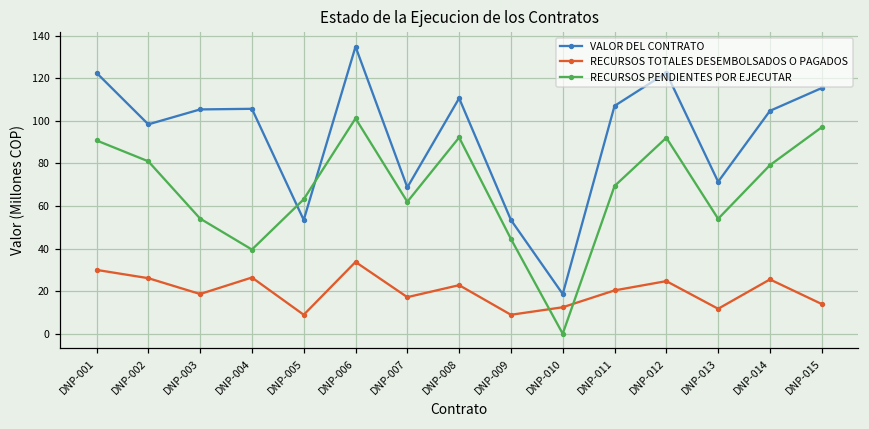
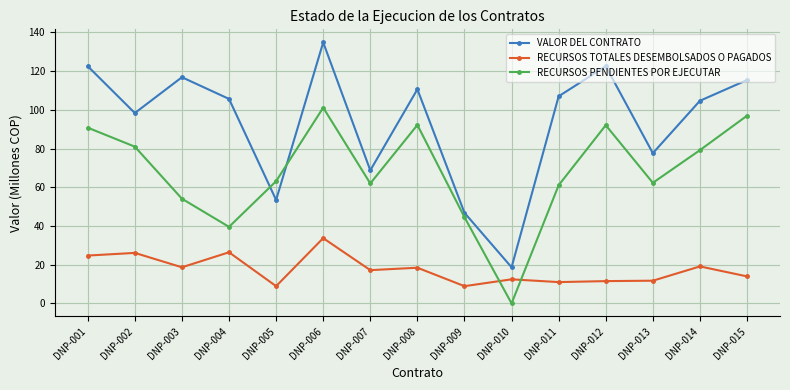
RECURSOS TOTALES DESEMBOLSADOS O PAGADOS, DNP-001: 30 -> 25
VALOR DEL CONTRATO, DNP-003: 105 -> 117
RECURSOS TOTALES DESEMBOLSADOS O PAGADOS, DNP-008: 23 -> 18
VALOR DEL CONTRATO, DNP-009: 53 -> 47
RECURSOS TOTALES DESEMBOLSADOS O PAGADOS, DNP-011: 20 -> 11
RECURSOS PENDIENTES POR EJECUTAR, DNP-011: 69 -> 61
RECURSOS TOTALES DESEMBOLSADOS O PAGADOS, DNP-012: 25 -> 12
VALOR DEL CONTRATO, DNP-013: 71 -> 78
RECURSOS PENDIENTES POR EJECUTAR, DNP-013: 54 -> 62
RECURSOS TOTALES DESEMBOLSADOS O PAGADOS, DNP-014: 26 -> 19
